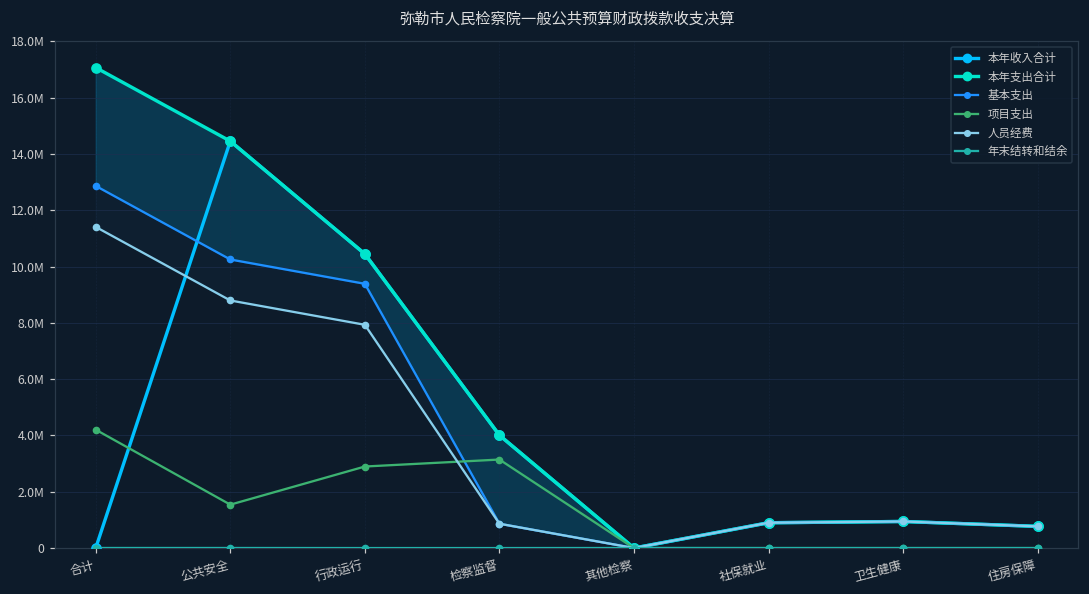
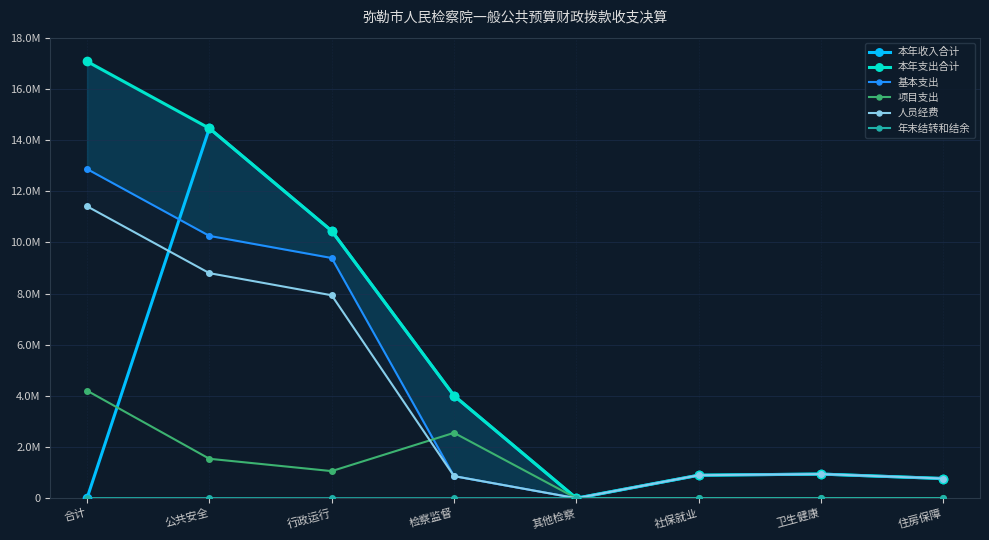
项目支出, 行政运行: 2900000 -> 1100000
项目支出, 检察监督: 3100000 -> 2600000
